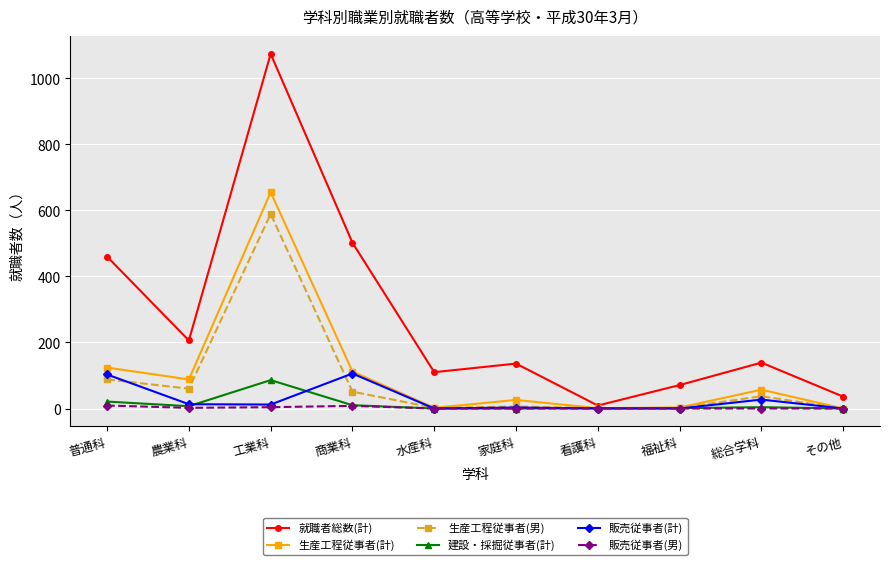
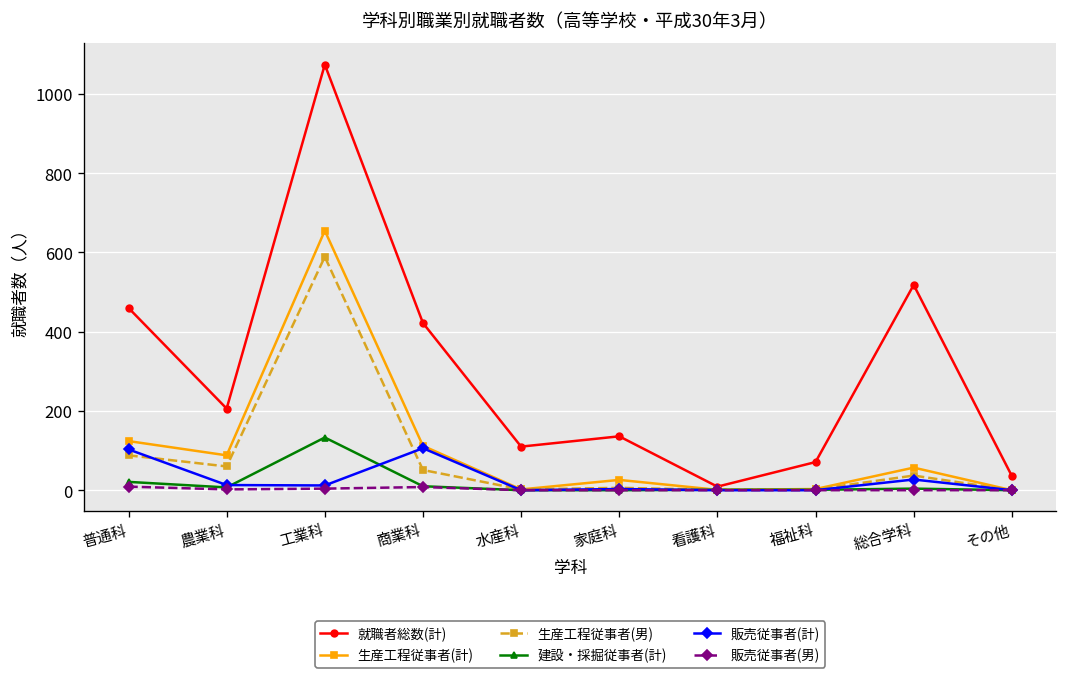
建設・採掘従事者(計), 工業科: 90 -> 130
就職者総数(計), 商業科: 500 -> 420
就職者総数(計), 総合学科: 140 -> 520
